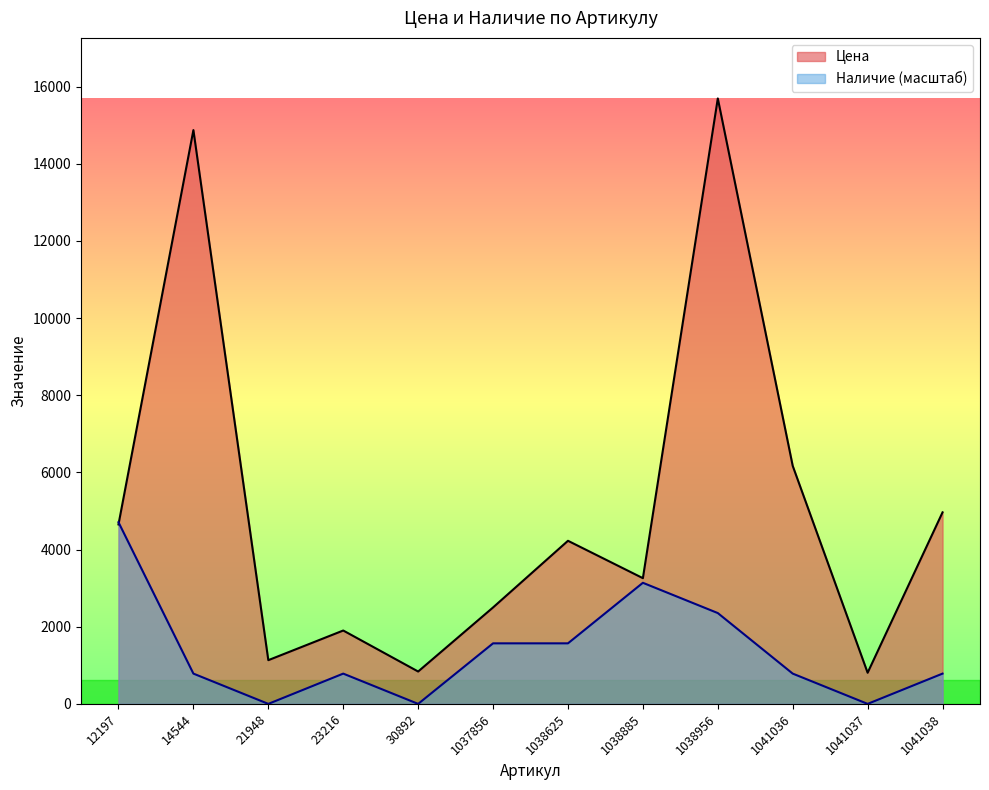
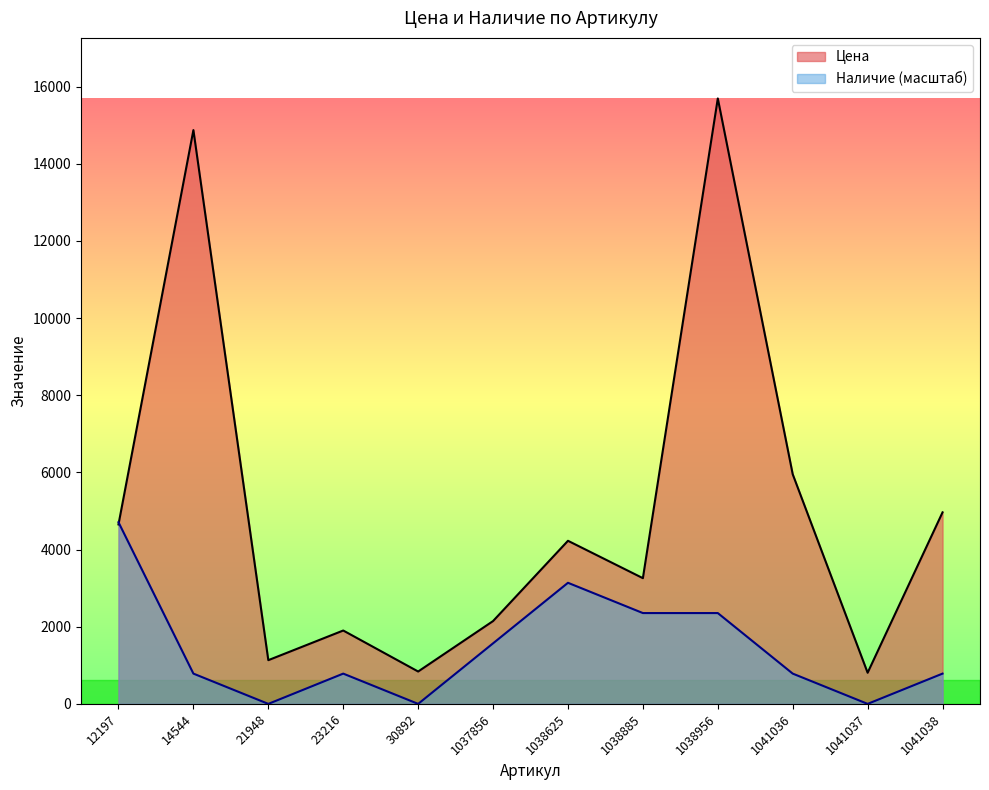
Цена, 1037856: 2500 -> 2100
Наличие (масштаб), 1038625: 1600 -> 3100
Наличие (масштаб), 1038885: 3100 -> 2400
Цена, 1041036: 6200 -> 6000
